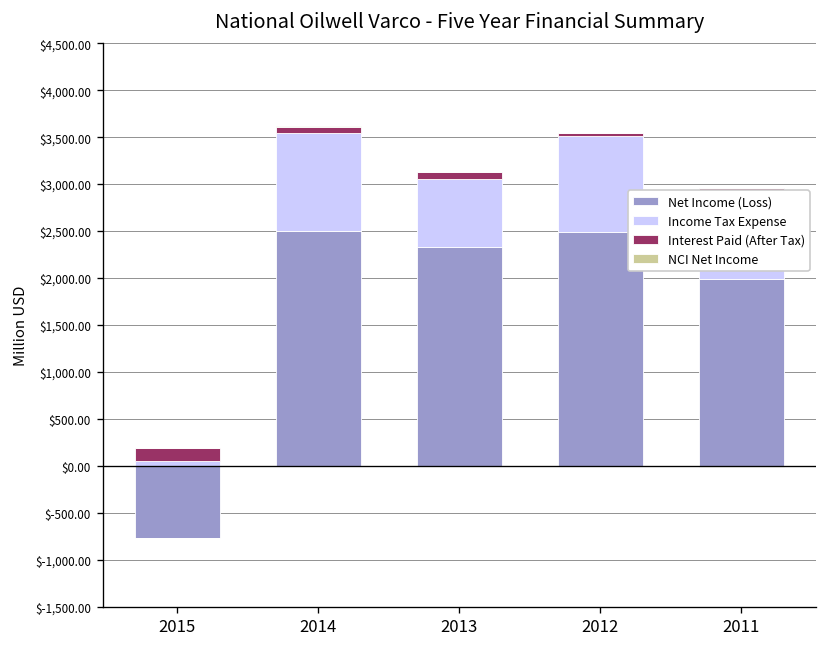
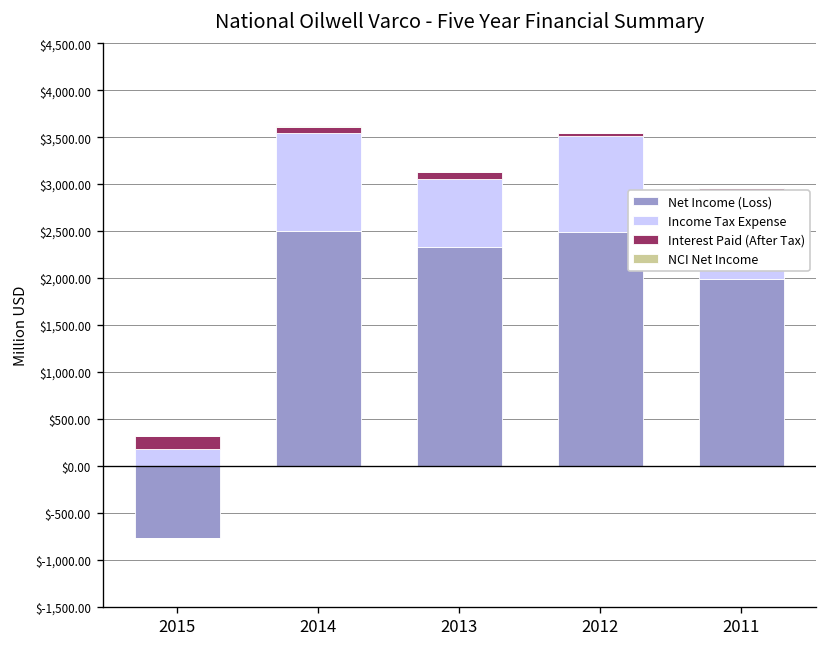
Income Tax Expense, 2015: $100 -> $200
